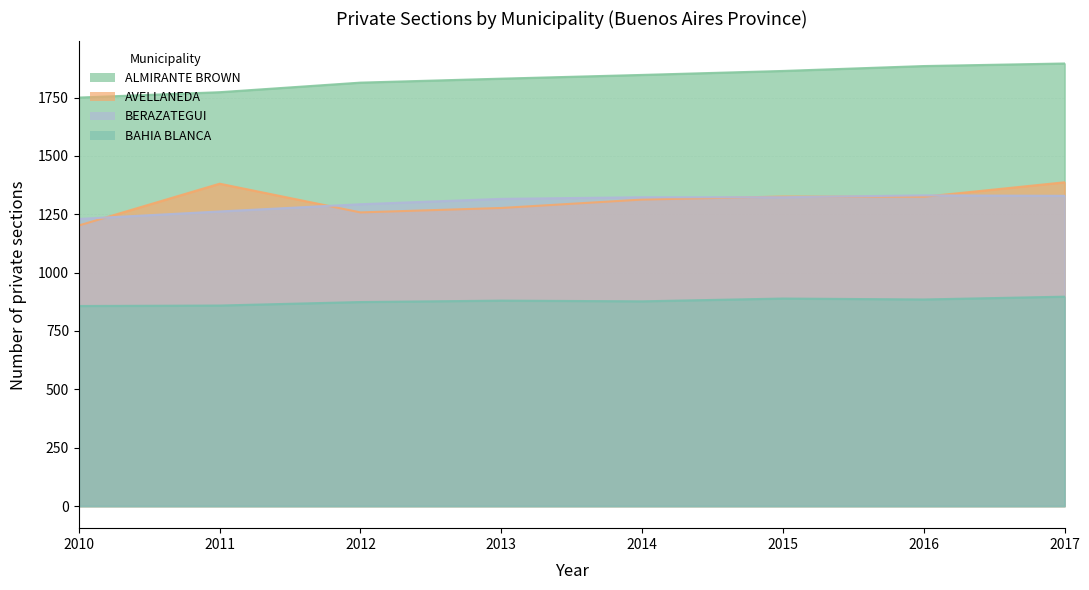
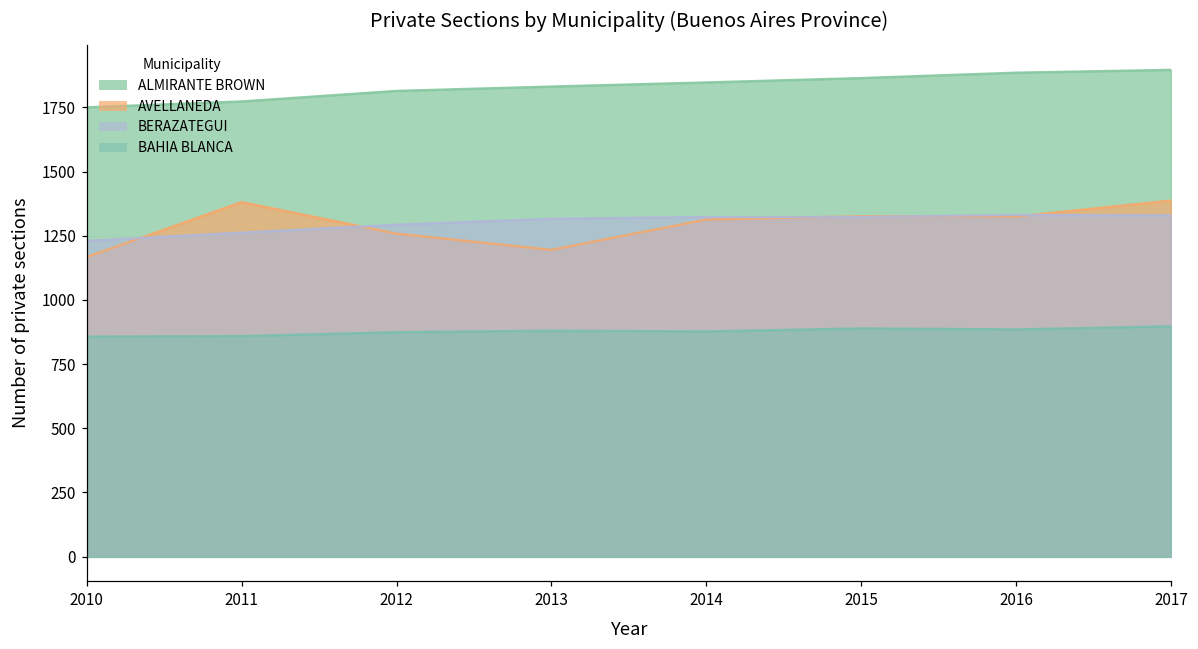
AVELLANEDA, 2010: 1200 -> 1170
AVELLANEDA, 2013: 1280 -> 1200
